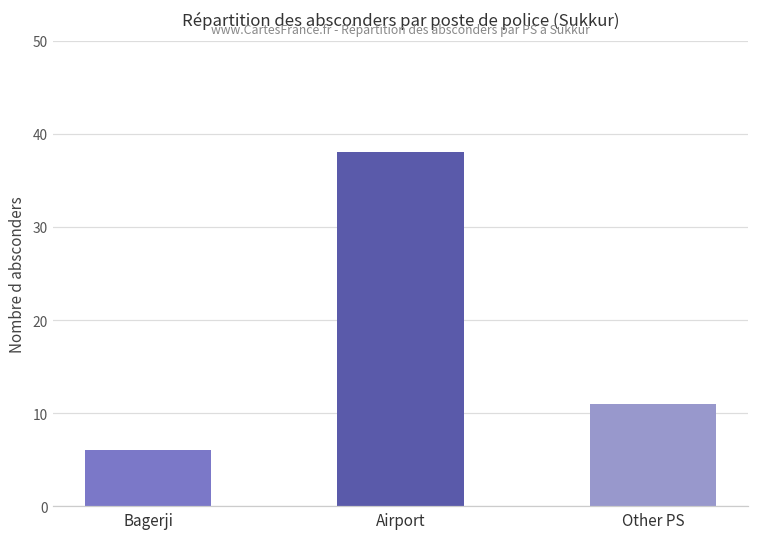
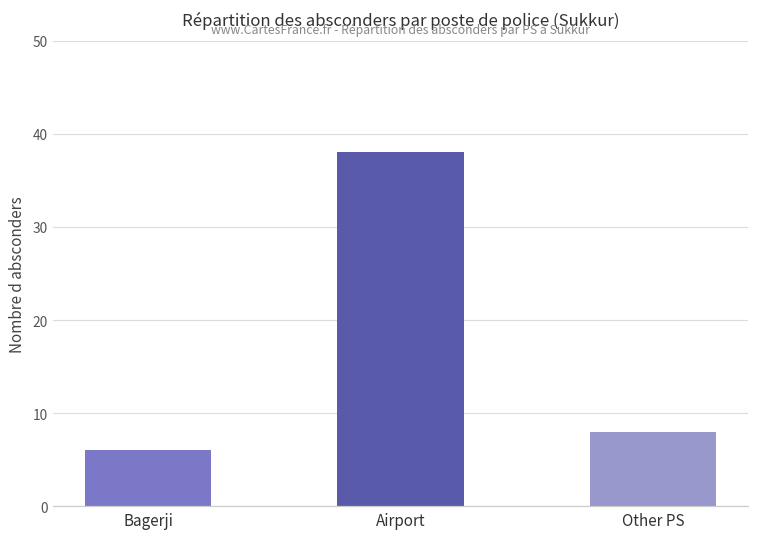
Other PS: 11 -> 8
